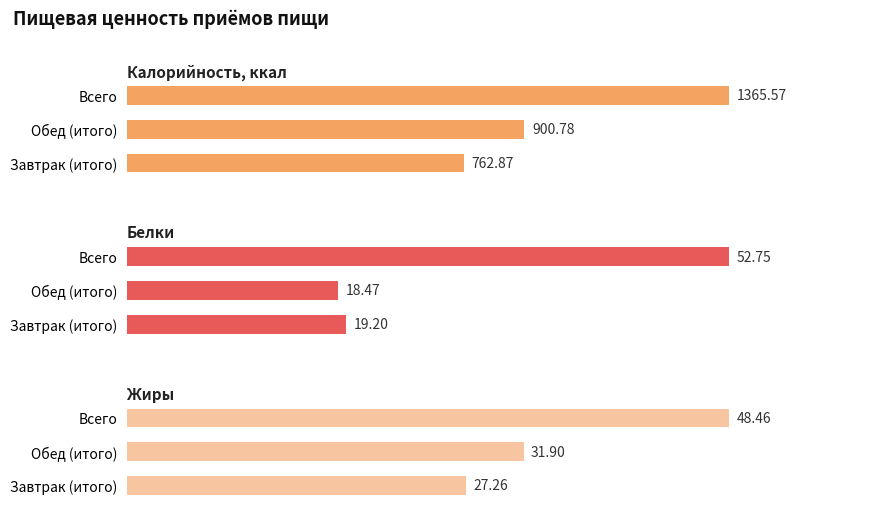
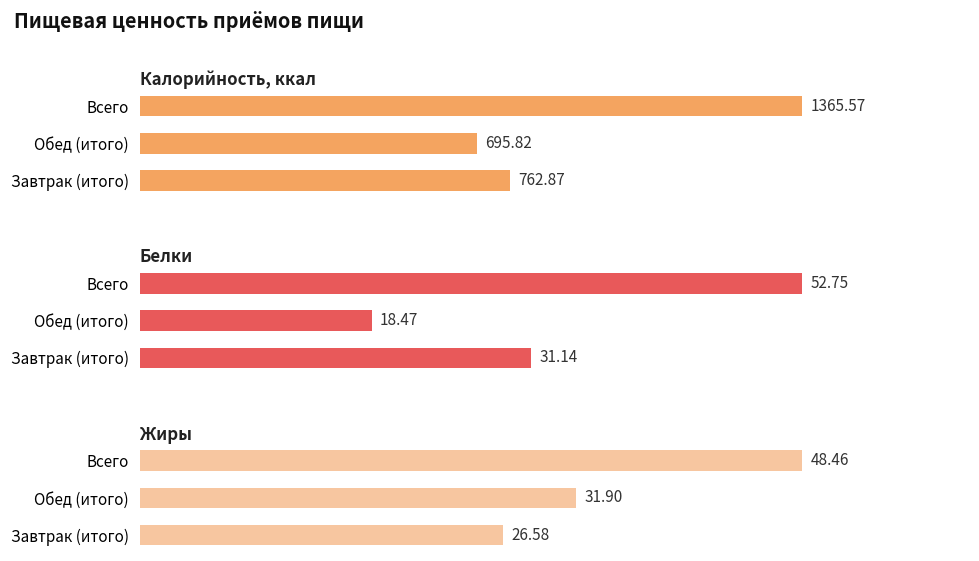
Калорийность, ккал, Обед (итого): 900.78 -> 695.82
Белки, Завтрак (итого): 19.20 -> 31.14
Жиры, Завтрак (итого): 27.26 -> 26.58
